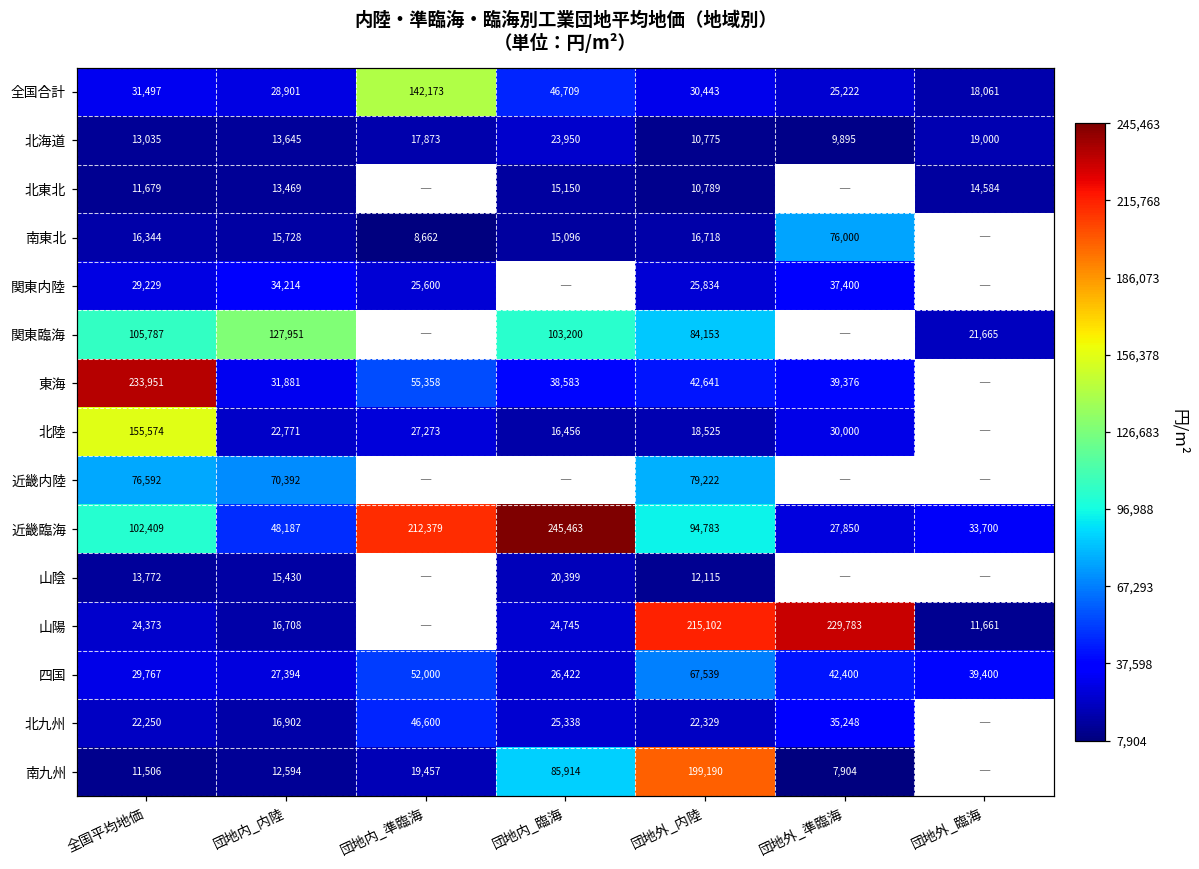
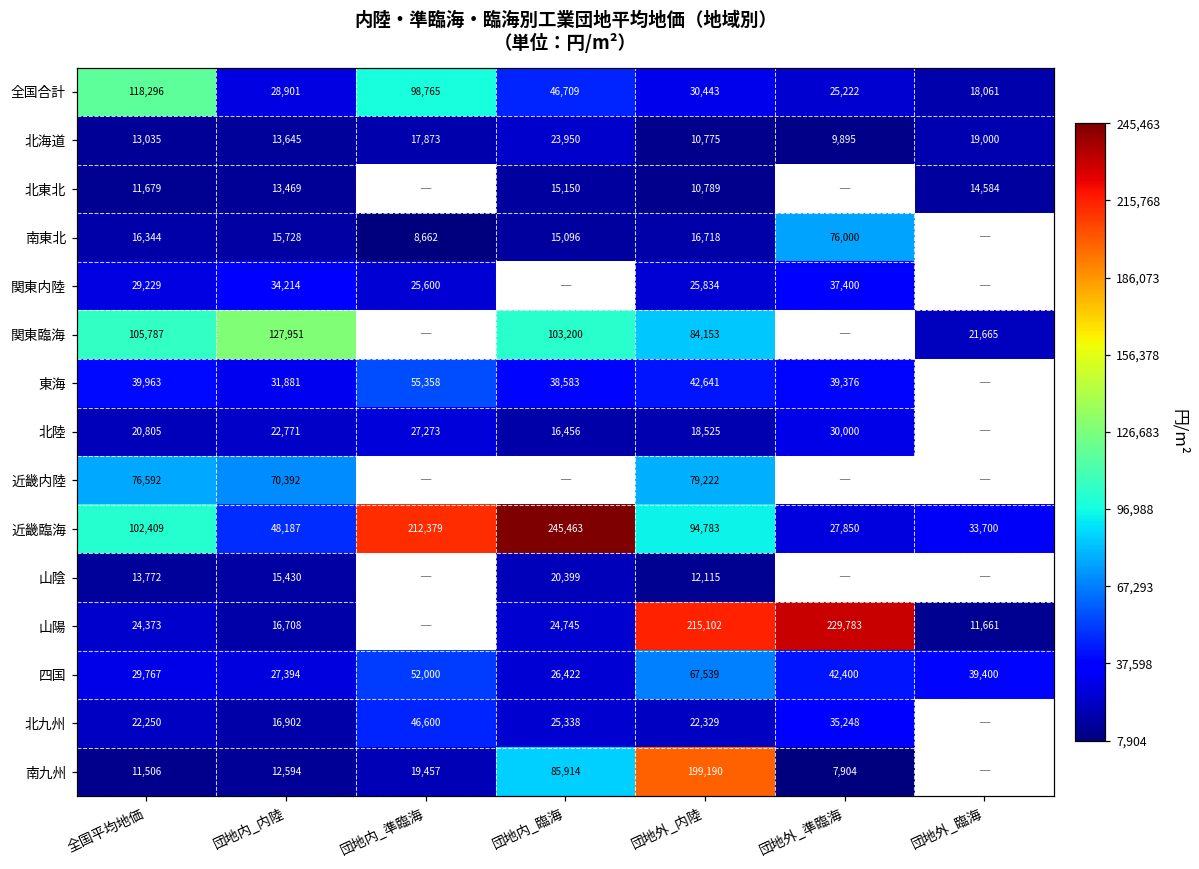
全国合計, 全国平均地価: 31,497 -> 118,296
全国合計, 団地内_準臨海: 142,173 -> 98,765
東海, 全国平均地価: 233,951 -> 39,963
北陸, 全国平均地価: 155,574 -> 20,805
